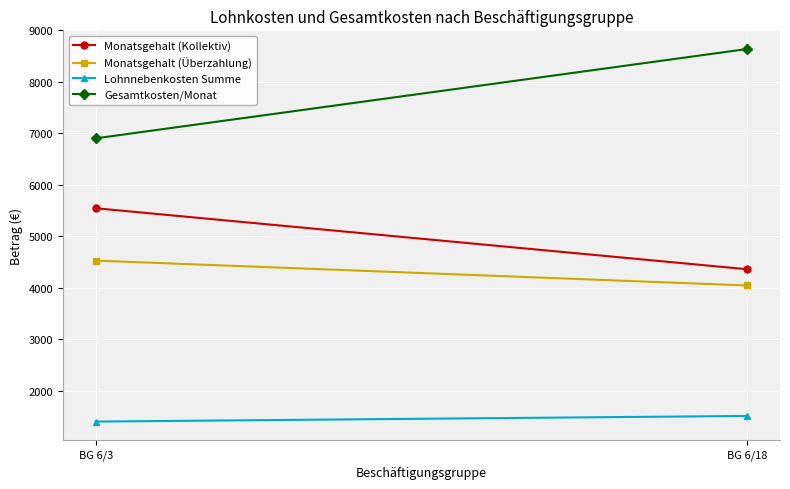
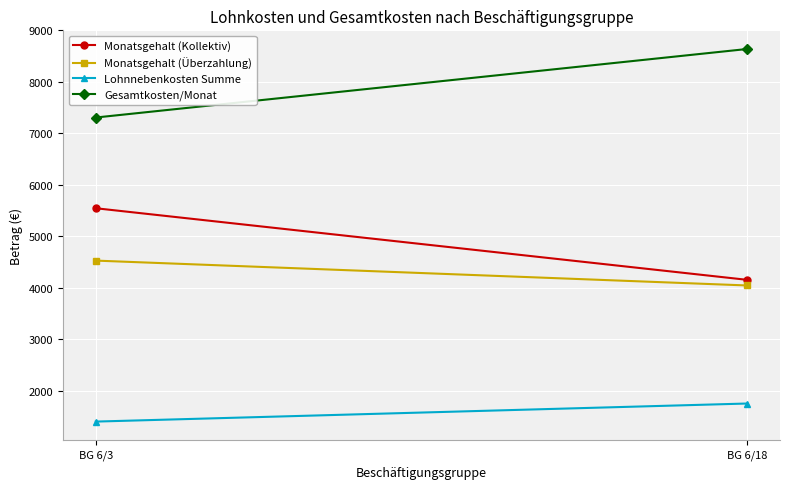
Gesamtkosten/Monat, BG 6/3: 6900 -> 7300
Monatsgehalt (Kollektiv), BG 6/18: 4400 -> 4200
Lohnnebenkosten Summe, BG 6/18: 1500 -> 1700
